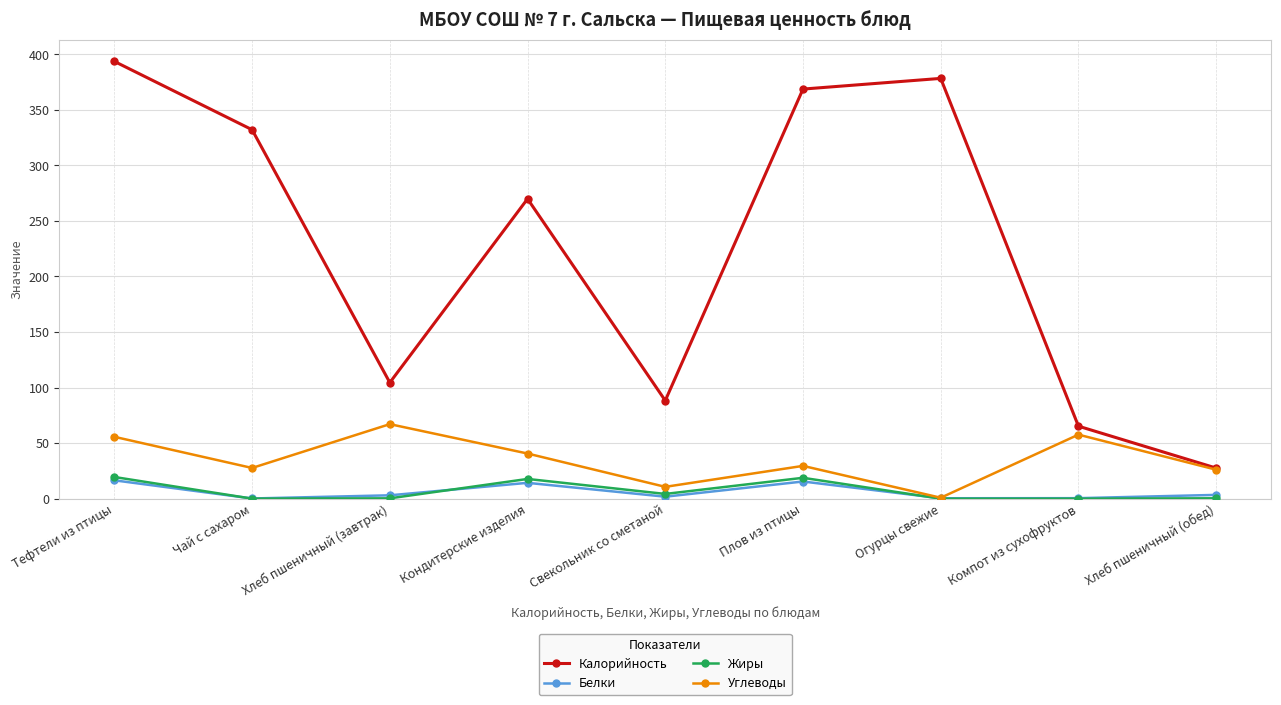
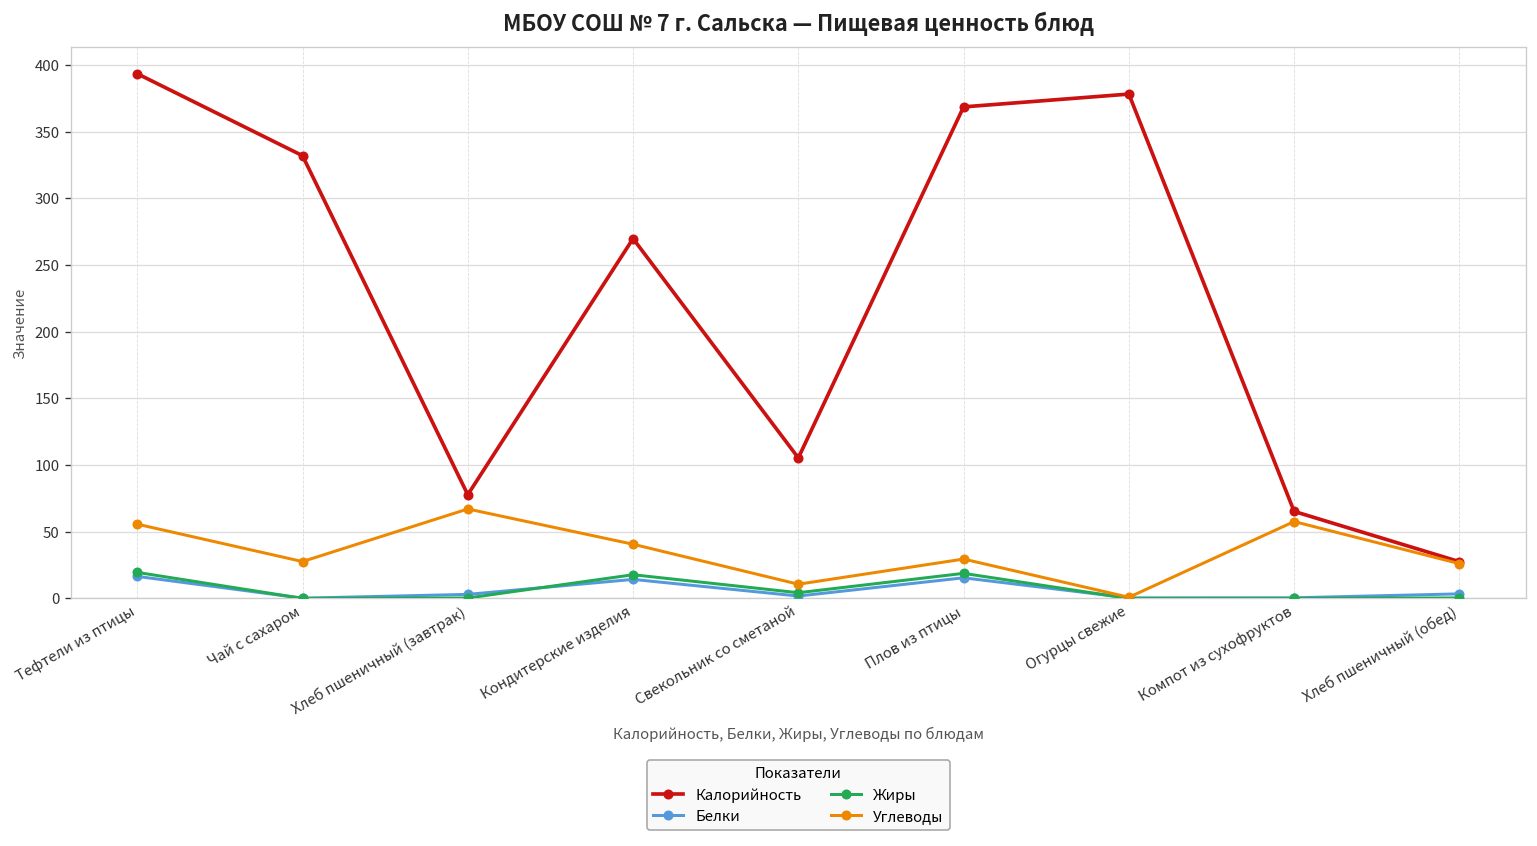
Калорийность, Хлеб пшеничный (завтрак): 105 -> 78
Калорийность, Свекольник со сметаной: 88 -> 105
